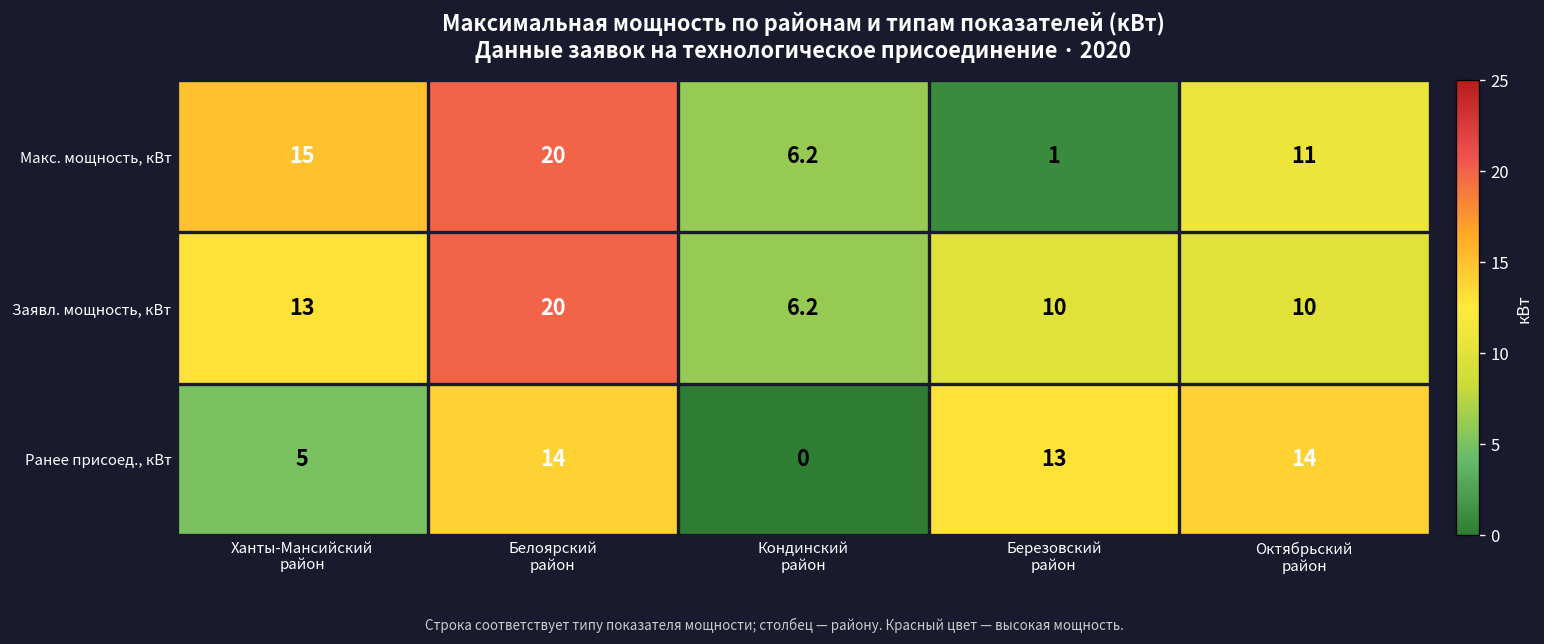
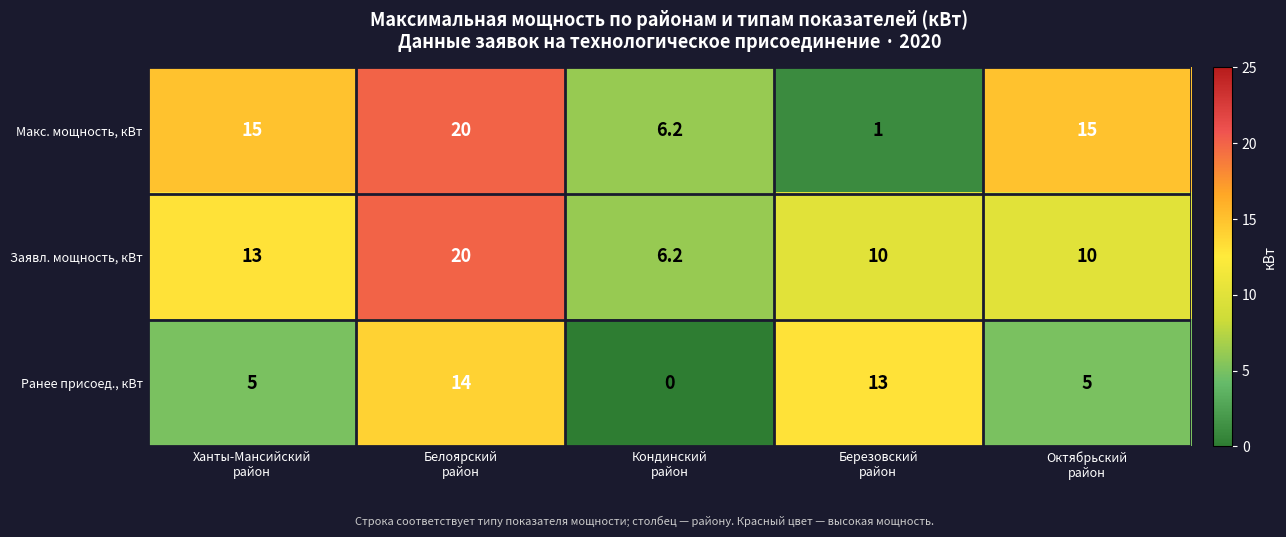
Макс. мощность, кВт, Октябрьский район: 11 -> 15
Ранее присоед., кВт, Октябрьский район: 14 -> 5
